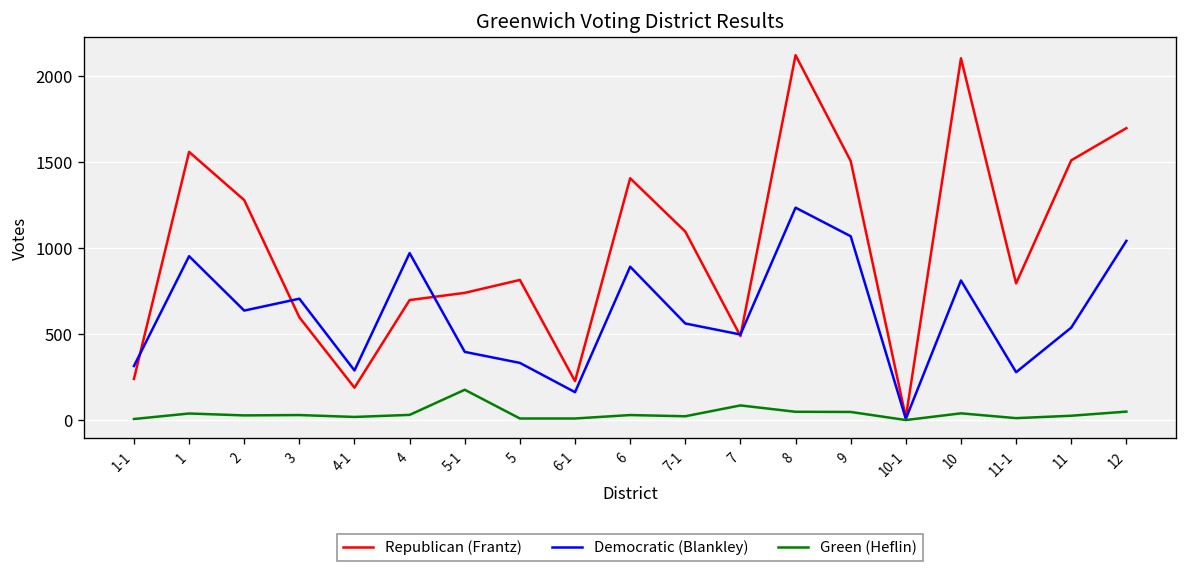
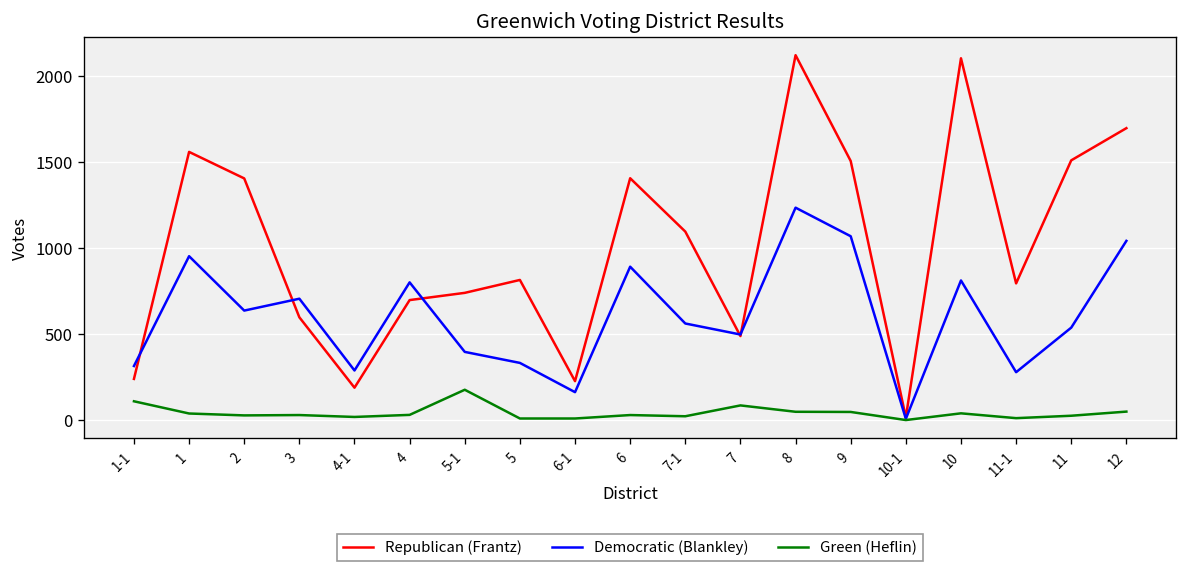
Green (Heflin), 1-1: 10 -> 110
Republican (Frantz), 2: 1280 -> 1400
Democratic (Blankley), 4: 970 -> 800
